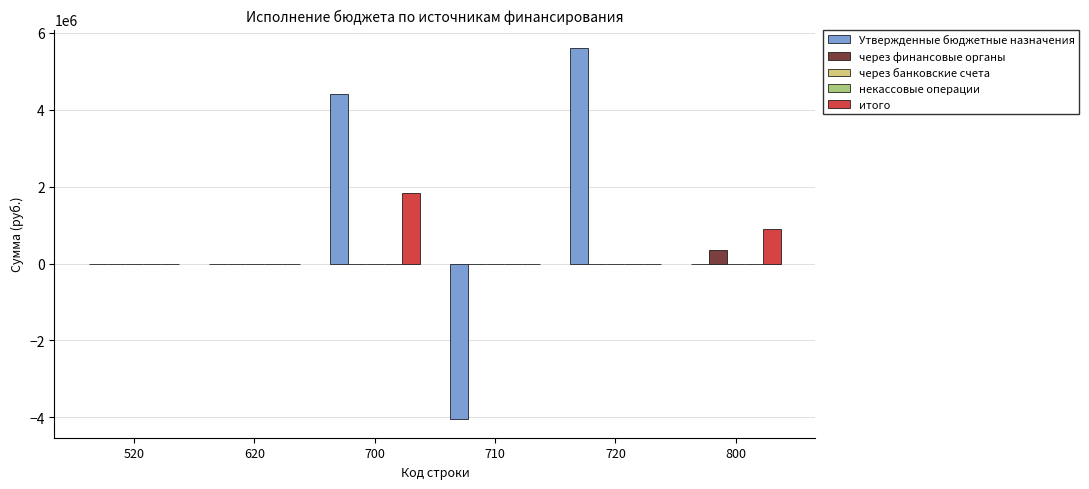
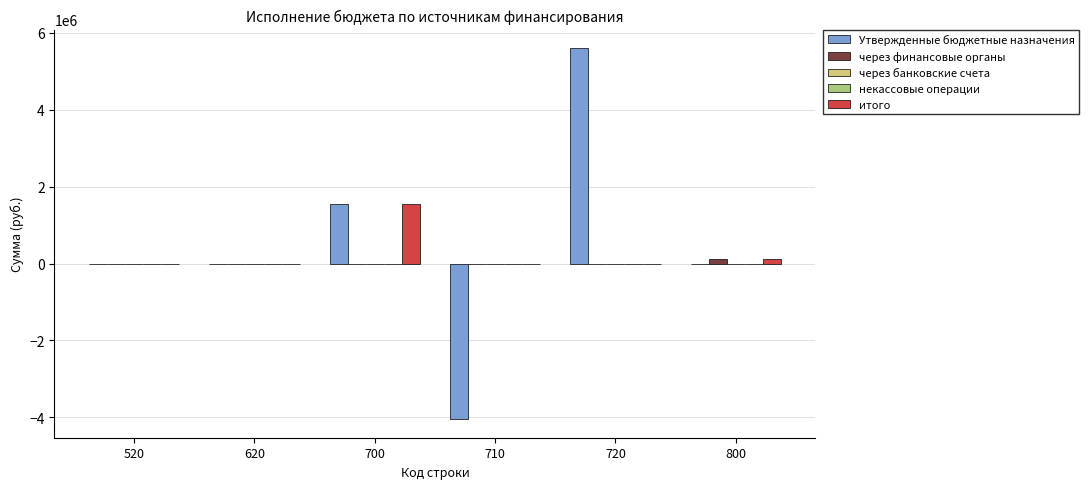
Утвержденные бюджетные назначения, 700: 4400000 -> 1600000
итого, 700: 1800000 -> 1600000
через финансовые органы, 800: 400000 -> 100000
итого, 800: 900000 -> 100000
